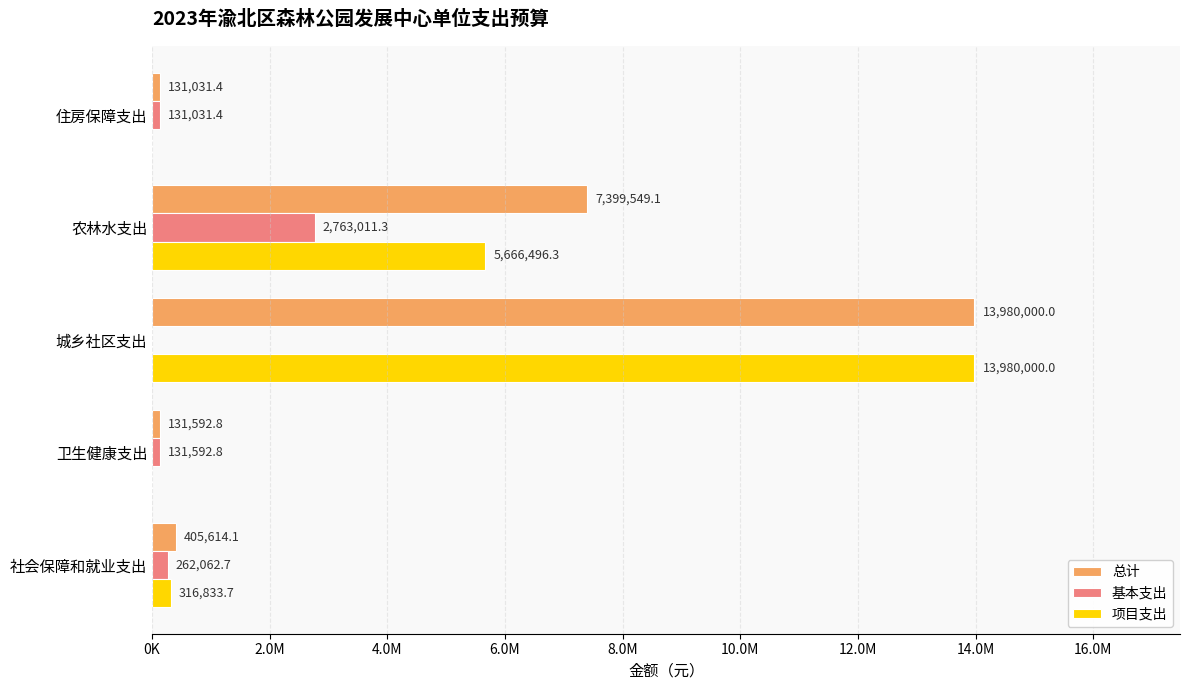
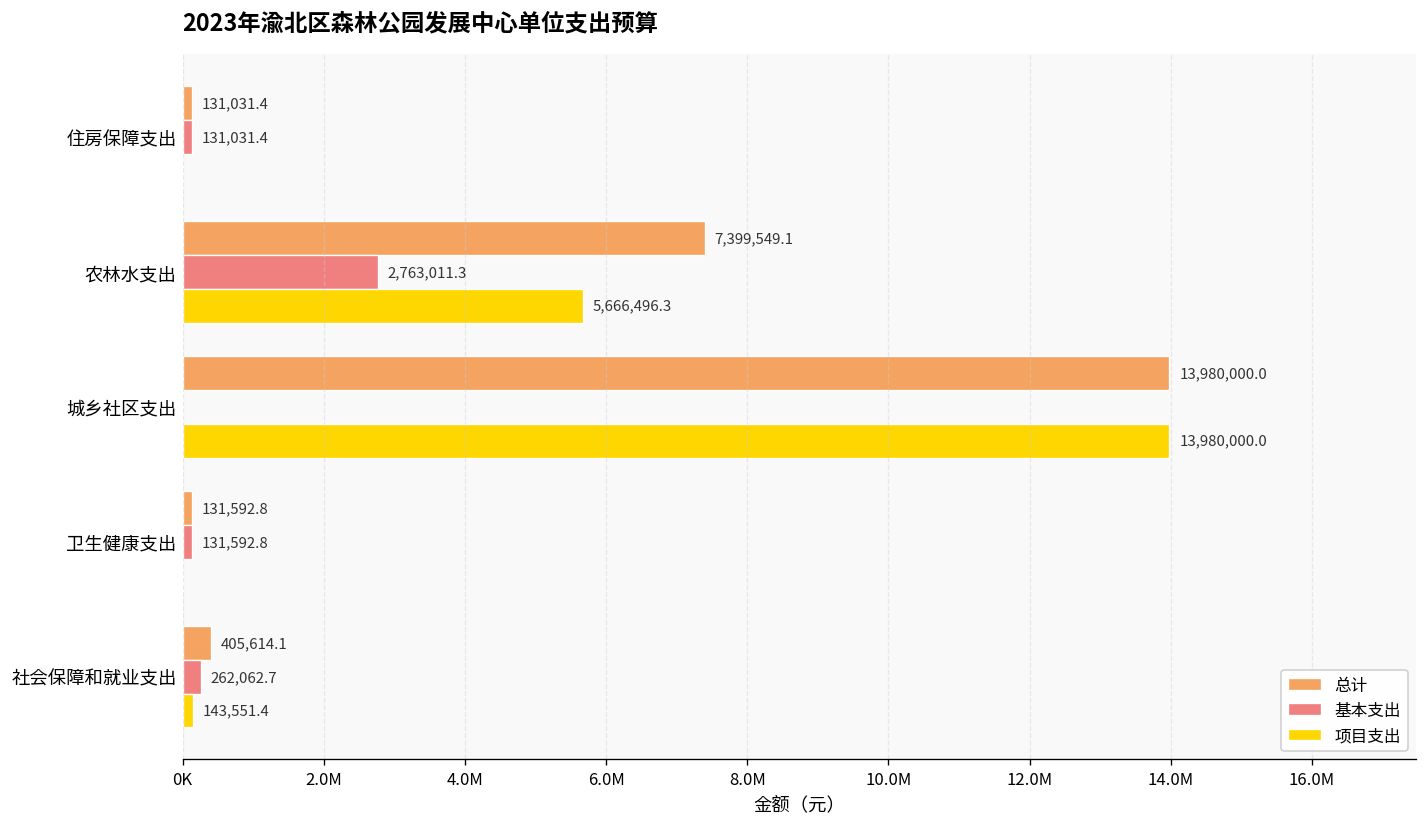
项目支出, 社会保障和就业支出: 316,833.7 -> 143,551.4
